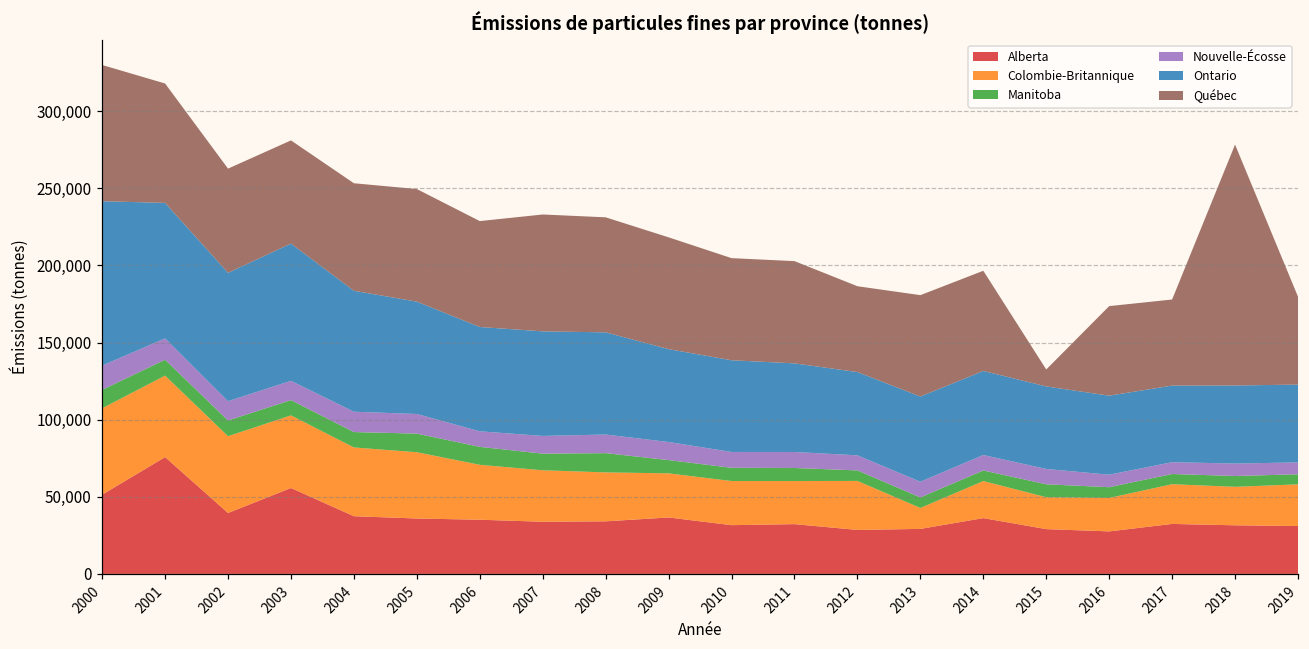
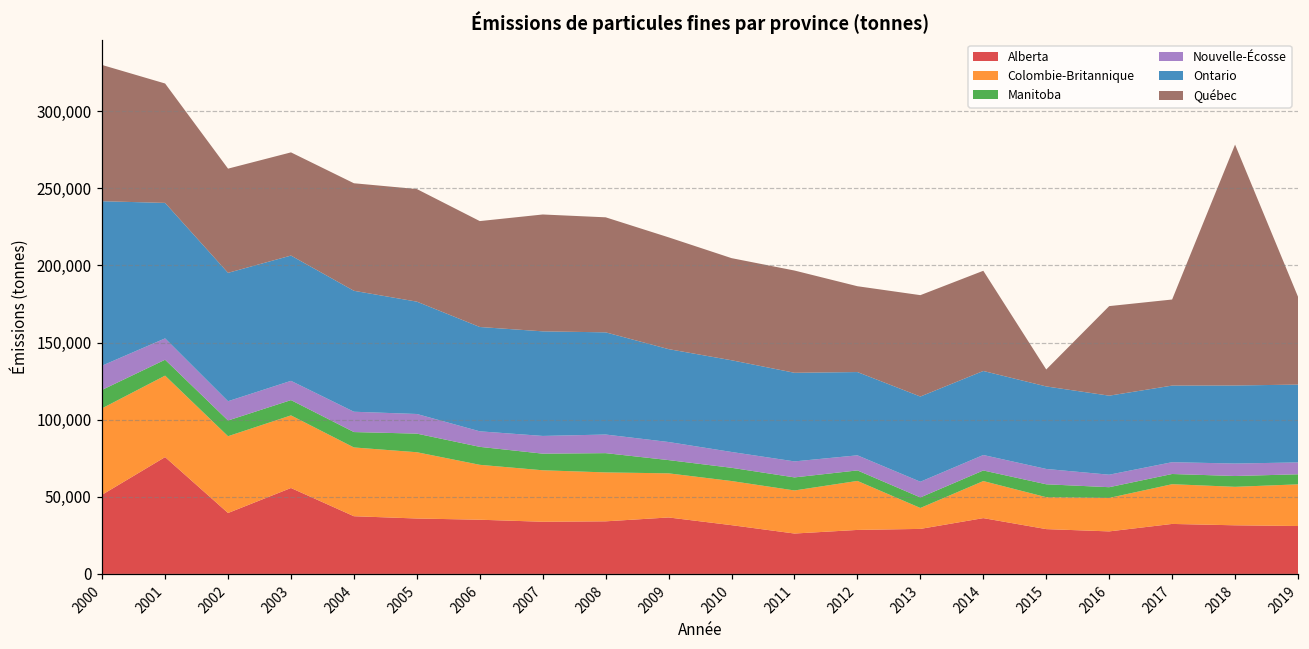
Ontario, 2003: 89,000 -> 81,000
Alberta, 2011: 32,000 -> 26,000
